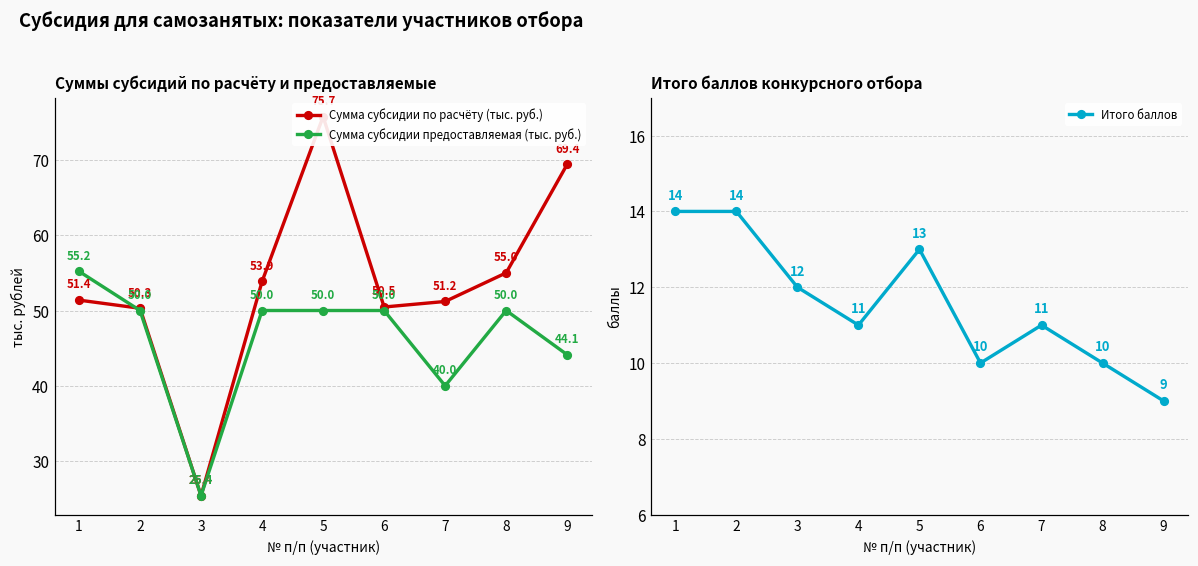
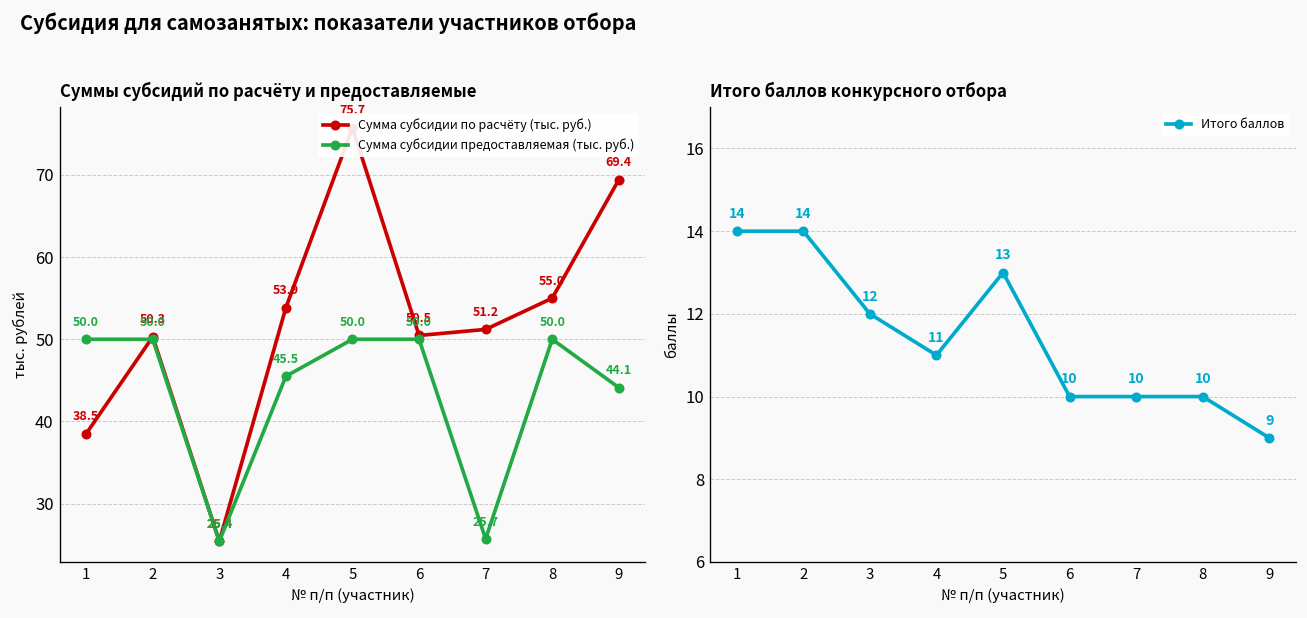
Суммы субсидий по расчёту и предоставляемые, Сумма субсидии по расчёту (тыс. руб.), 1: 51.4 -> 38.5
Суммы субсидий по расчёту и предоставляемые, Сумма субсидии предоставляемая (тыс. руб.), 1: 55.2 -> 50.0
Суммы субсидий по расчёту и предоставляемые, Сумма субсидии предоставляемая (тыс. руб.), 4: 50.0 -> 45.5
Суммы субсидий по расчёту и предоставляемые, Сумма субсидии предоставляемая (тыс. руб.), 7: 40.0 -> 25.7
Итого баллов конкурсного отбора, 7: 11 -> 10
